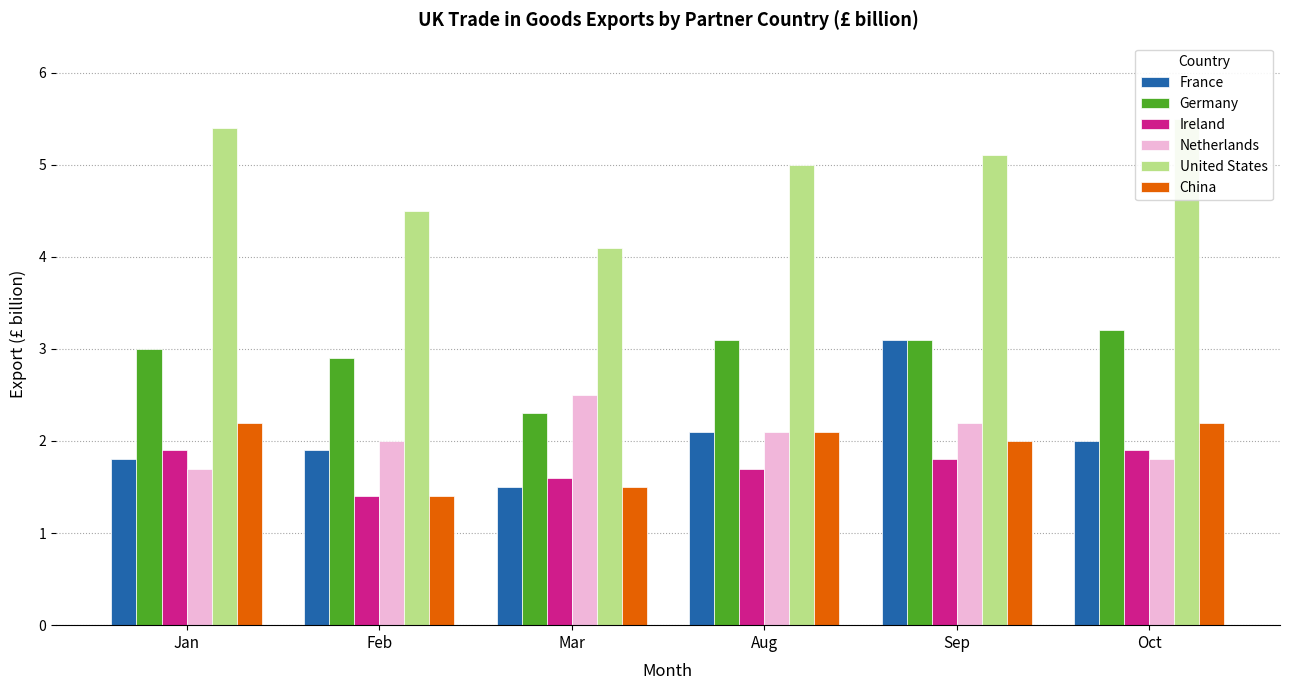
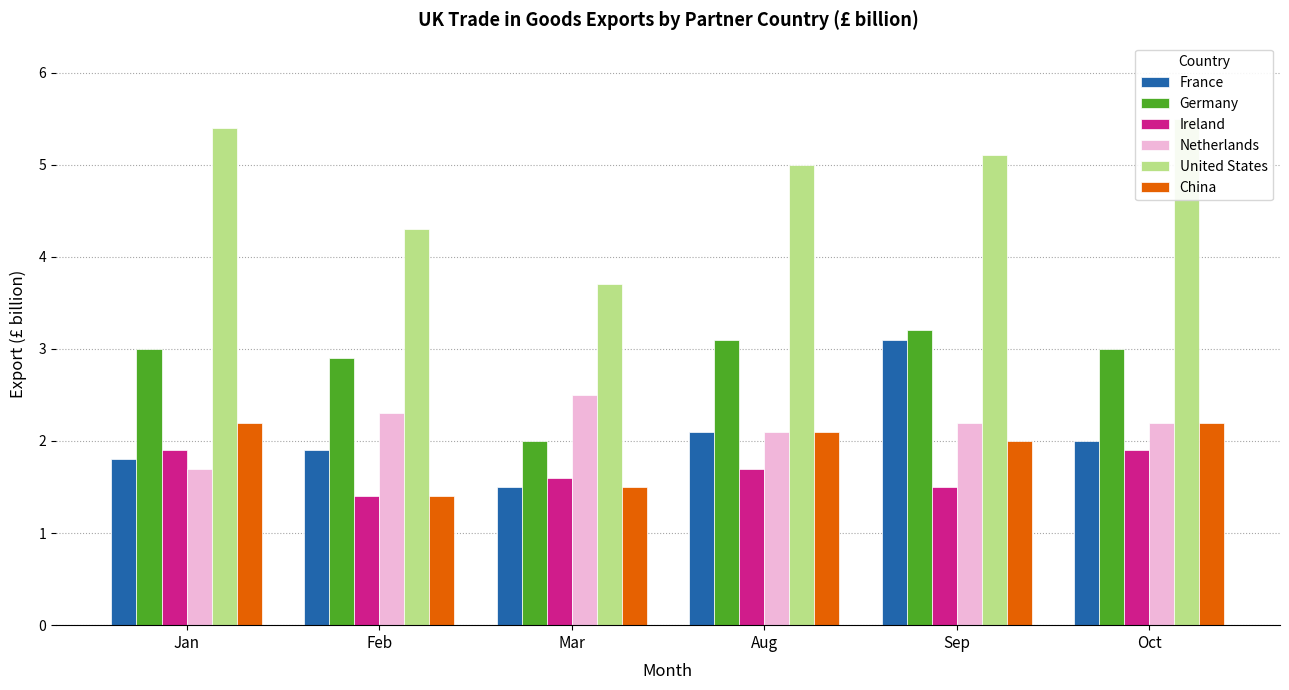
Netherlands, Feb: 2.0 -> 2.3
United States, Feb: 4.5 -> 4.3
Germany, Mar: 2.3 -> 2.0
United States, Mar: 4.1 -> 3.7
Germany, Sep: 3.1 -> 3.2
Ireland, Sep: 1.8 -> 1.5
Germany, Oct: 3.2 -> 3.0
Netherlands, Oct: 1.8 -> 2.2
